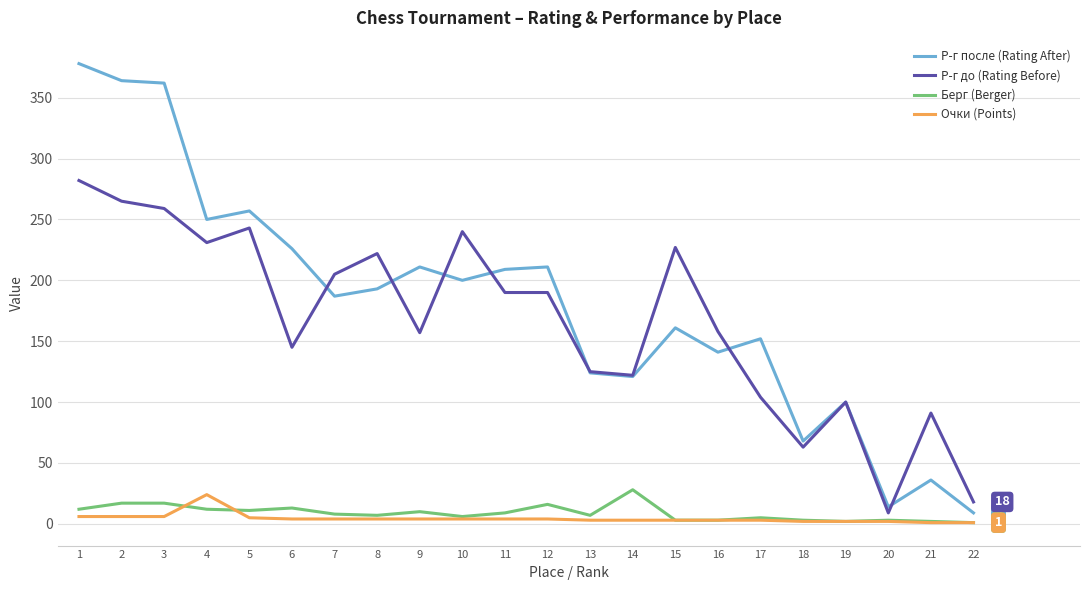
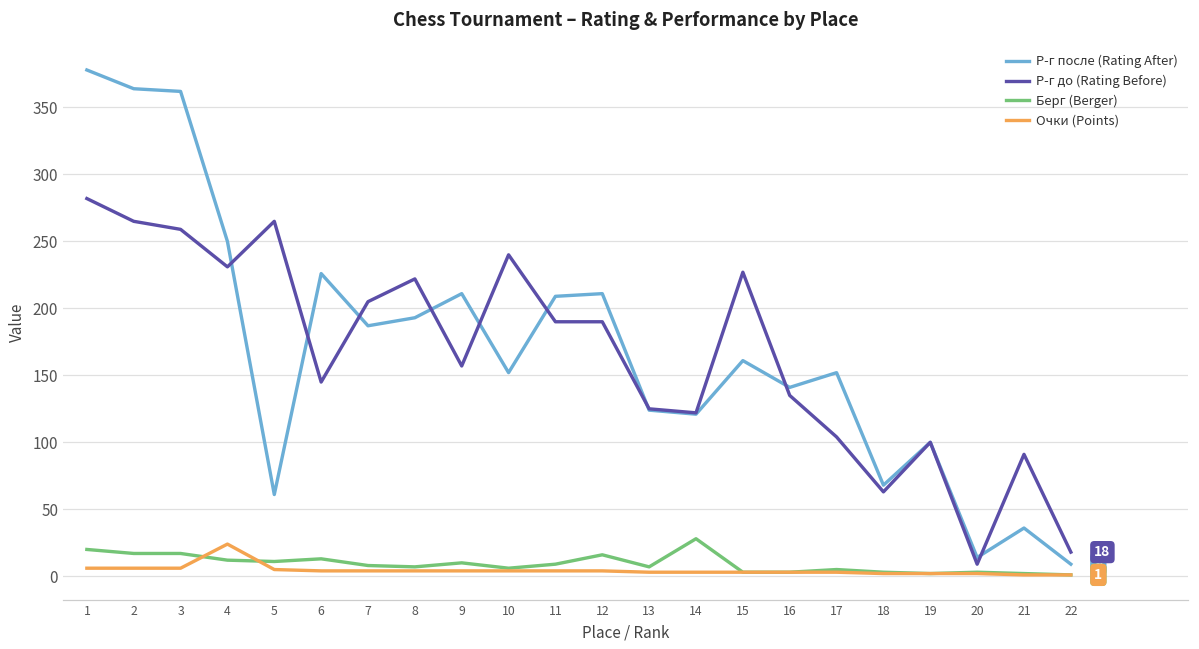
Берг (Berger), 1: 12 -> 20
Р-г после (Rating After), 5: 257 -> 61
Р-г до (Rating Before), 5: 243 -> 265
Р-г после (Rating After), 10: 200 -> 152
Р-г до (Rating Before), 16: 158 -> 135
